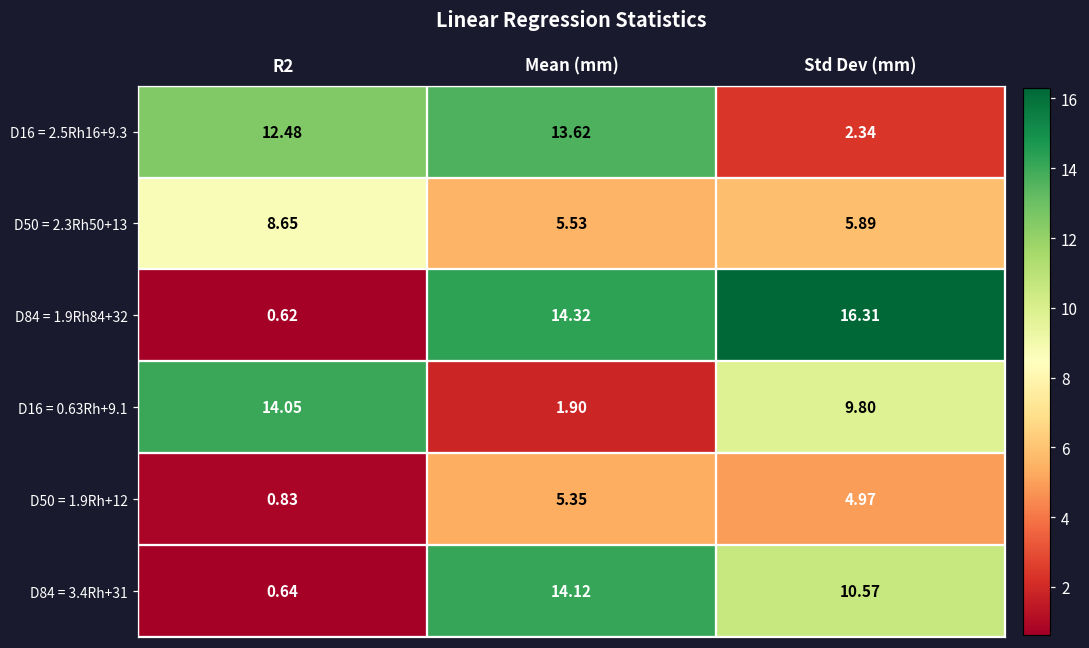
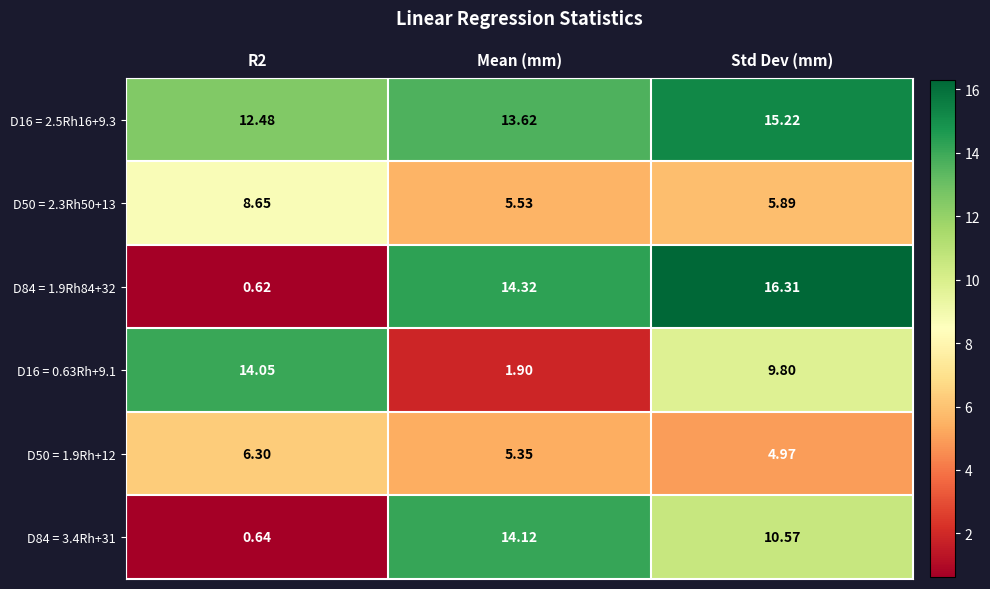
D16 = 2.5Rh16+9.3, Std Dev (mm): 2.34 -> 15.22
D50 = 1.9Rh+12, R2: 0.83 -> 6.30
